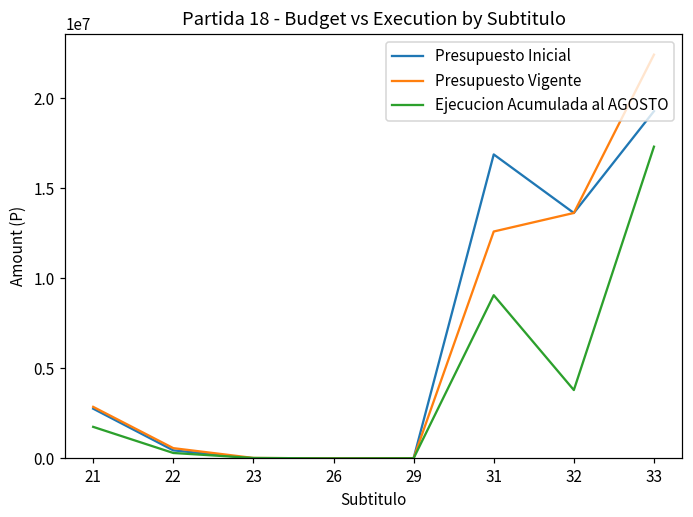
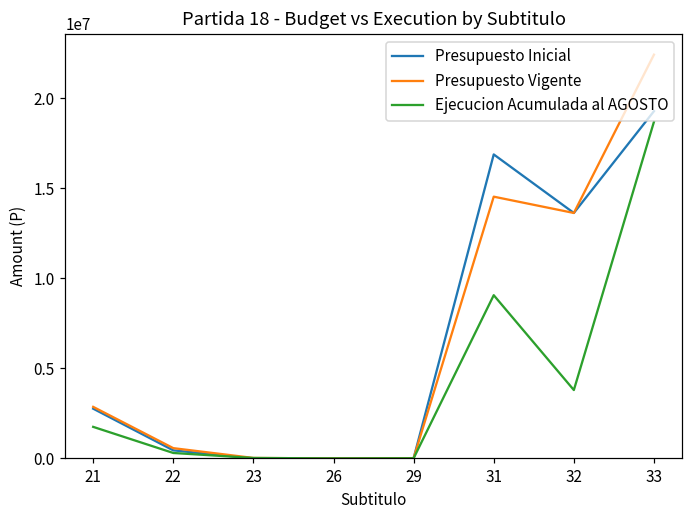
Presupuesto Vigente, 31: 12600000 -> 14500000
Ejecucion Acumulada al AGOSTO, 33: 17300000 -> 18700000
